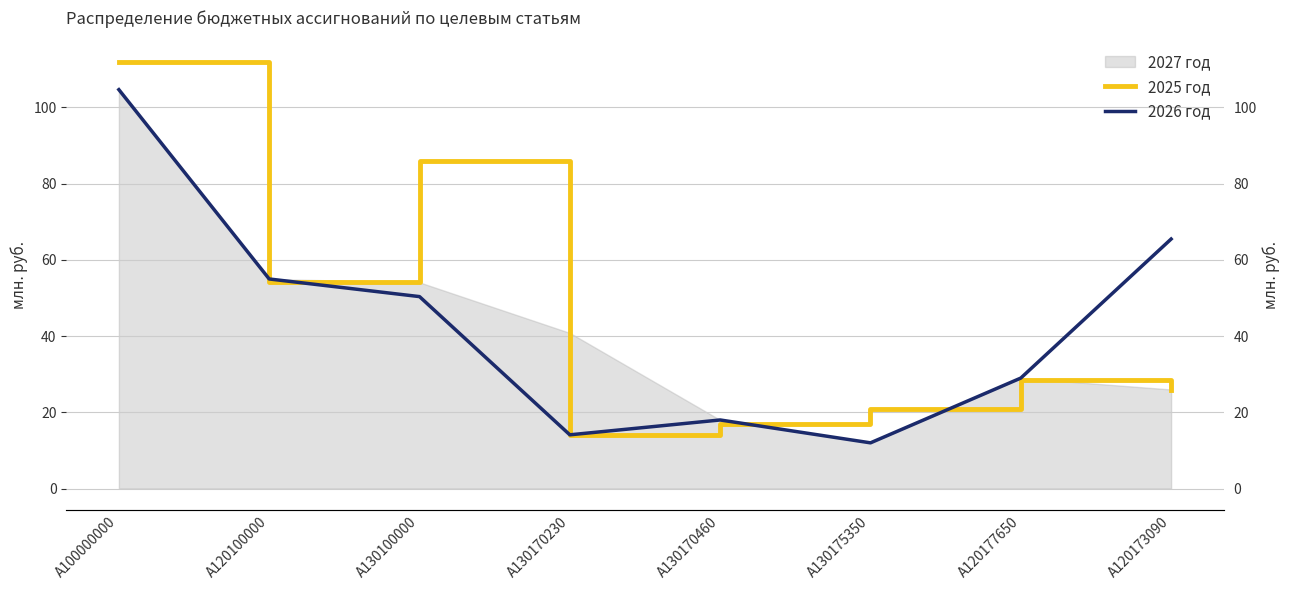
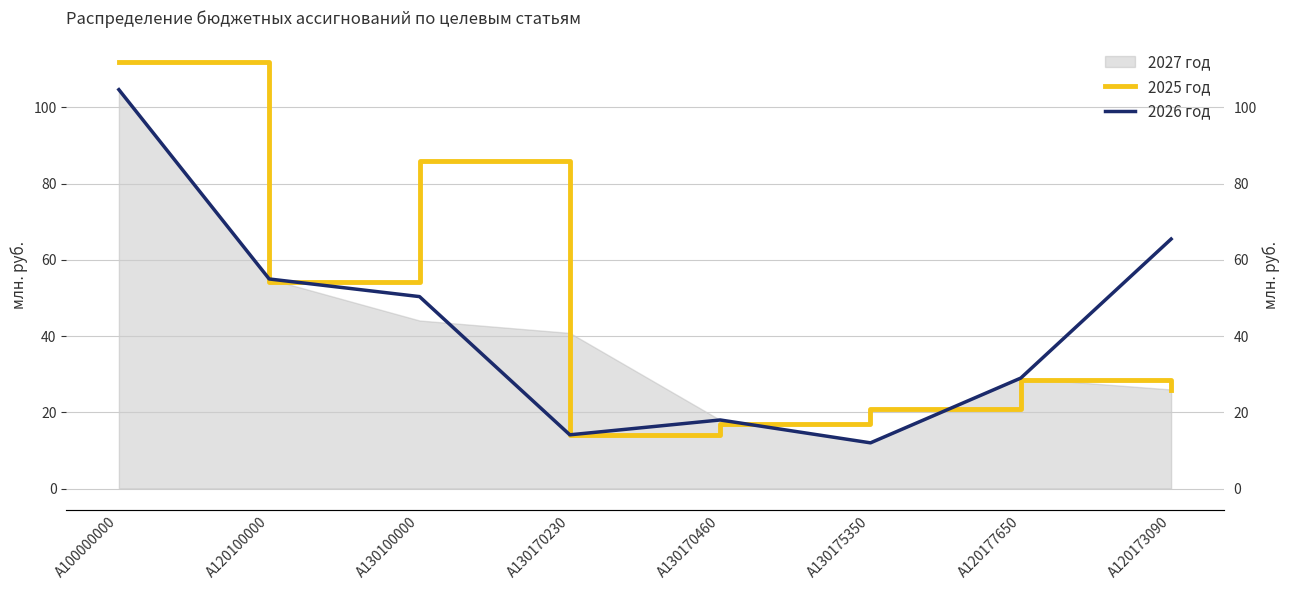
2027 год, A130100000: 54 -> 44
